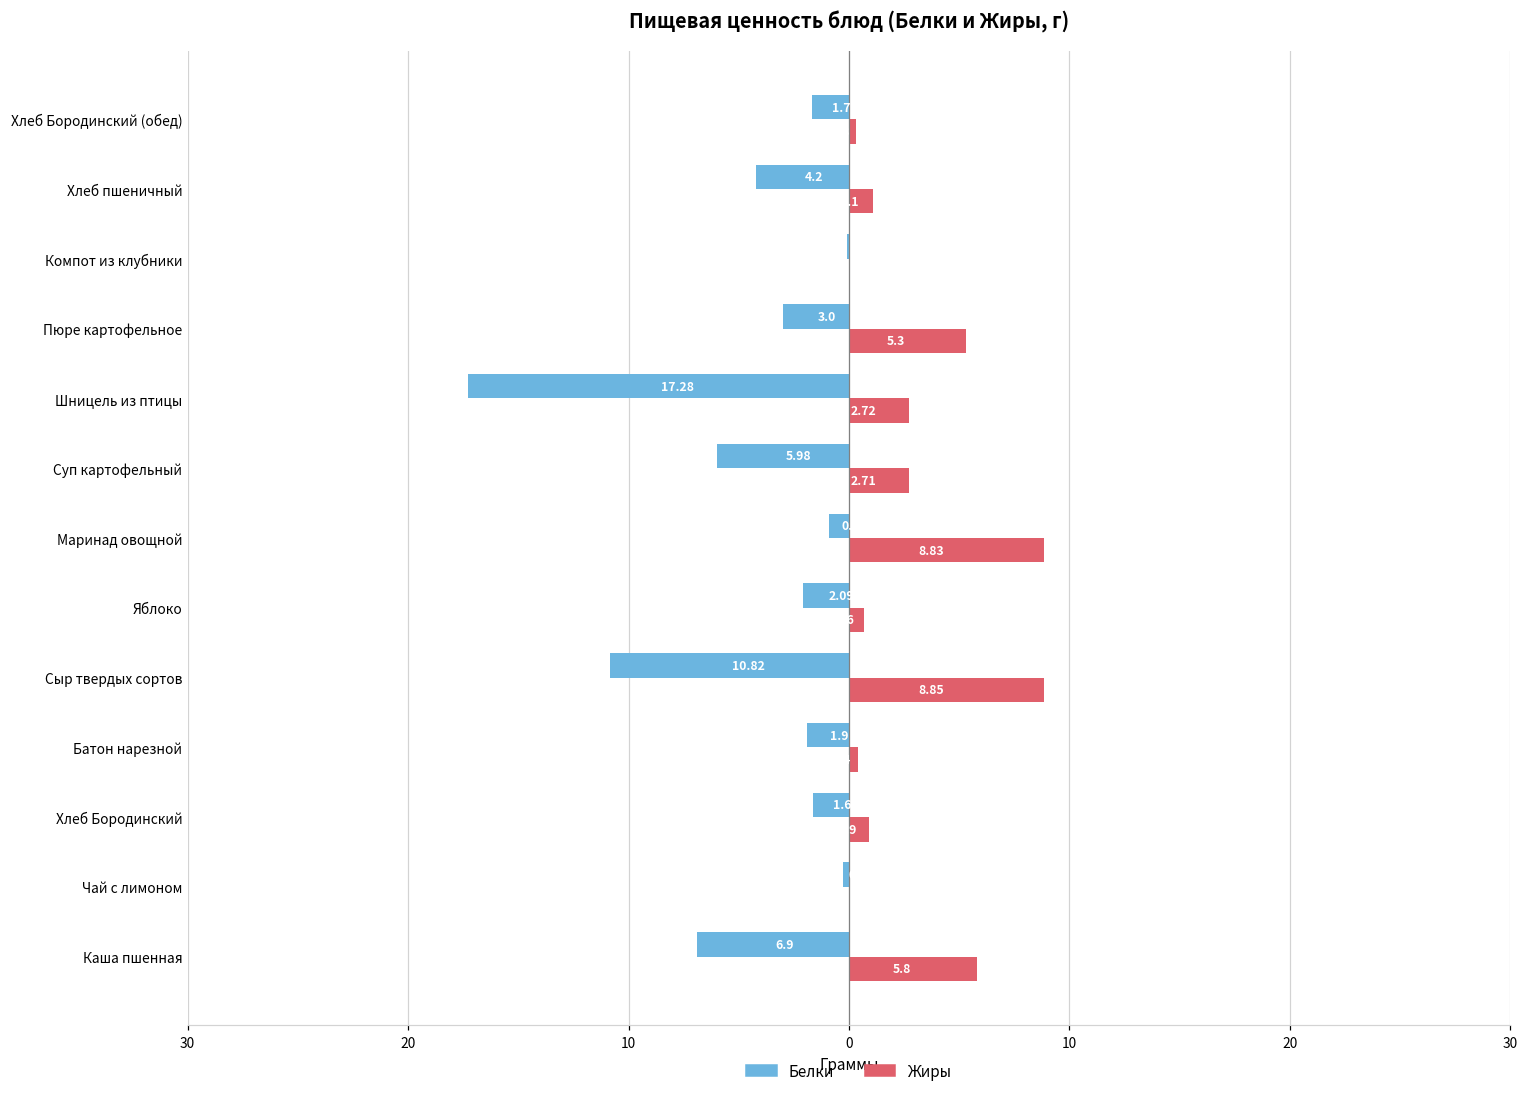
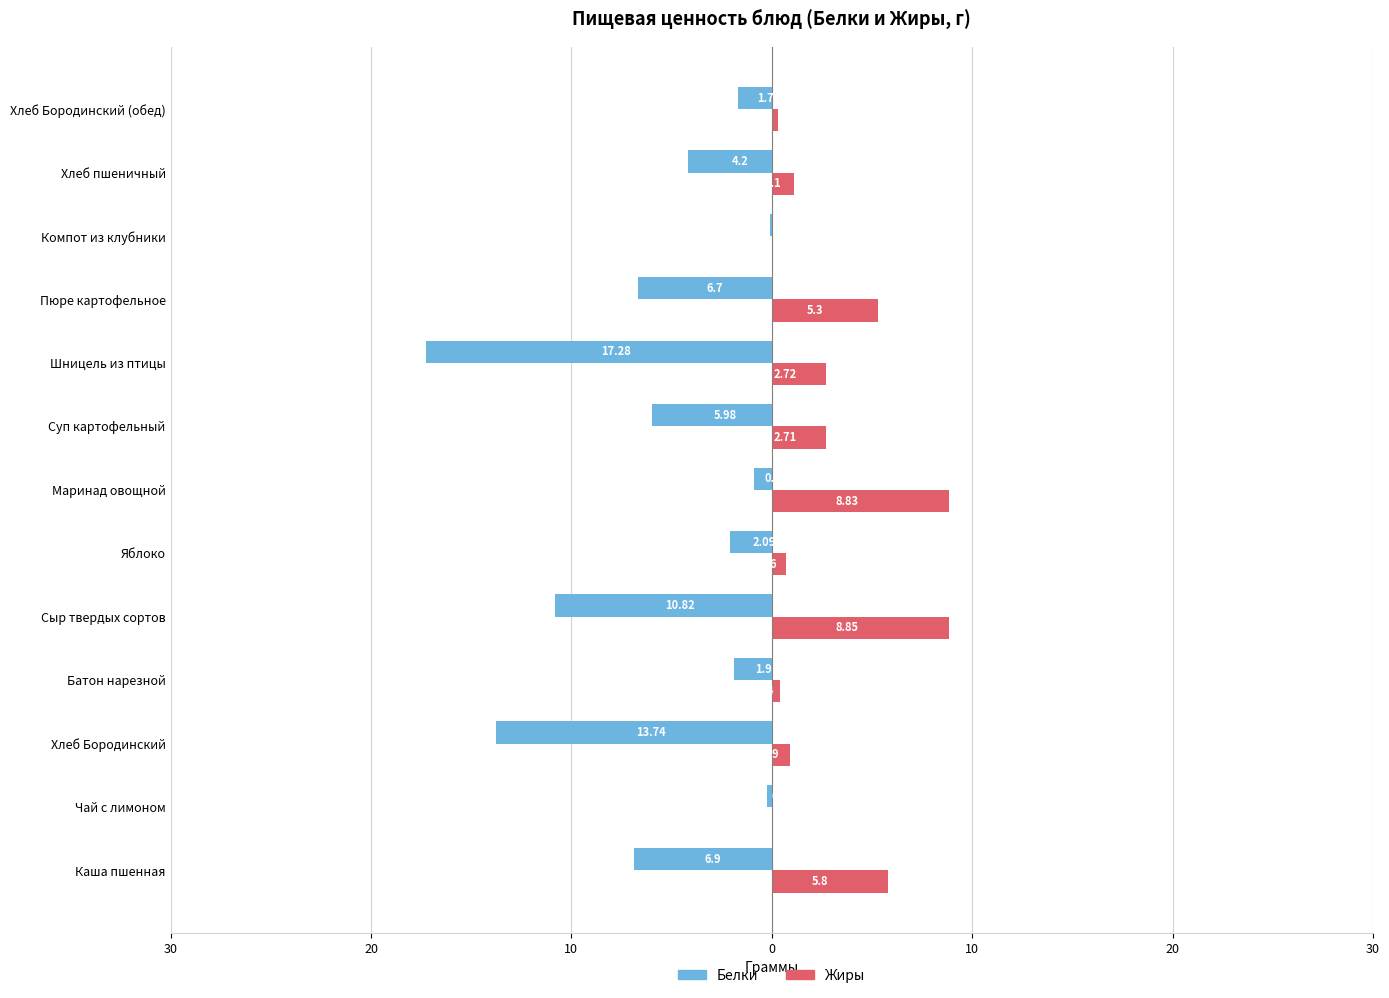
Белки, Пюре картофельное: 3.0 -> 6.7
Белки, Хлеб Бородинский: 1.65 -> 13.74
